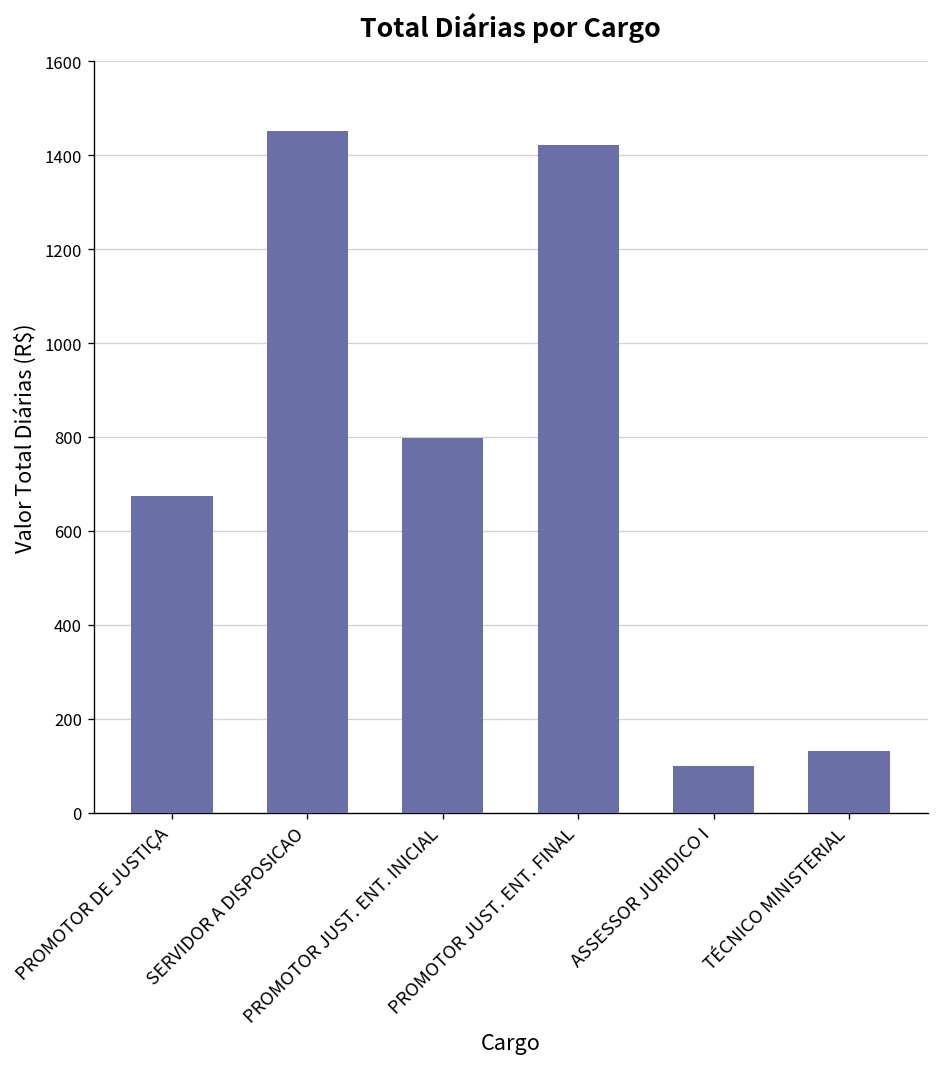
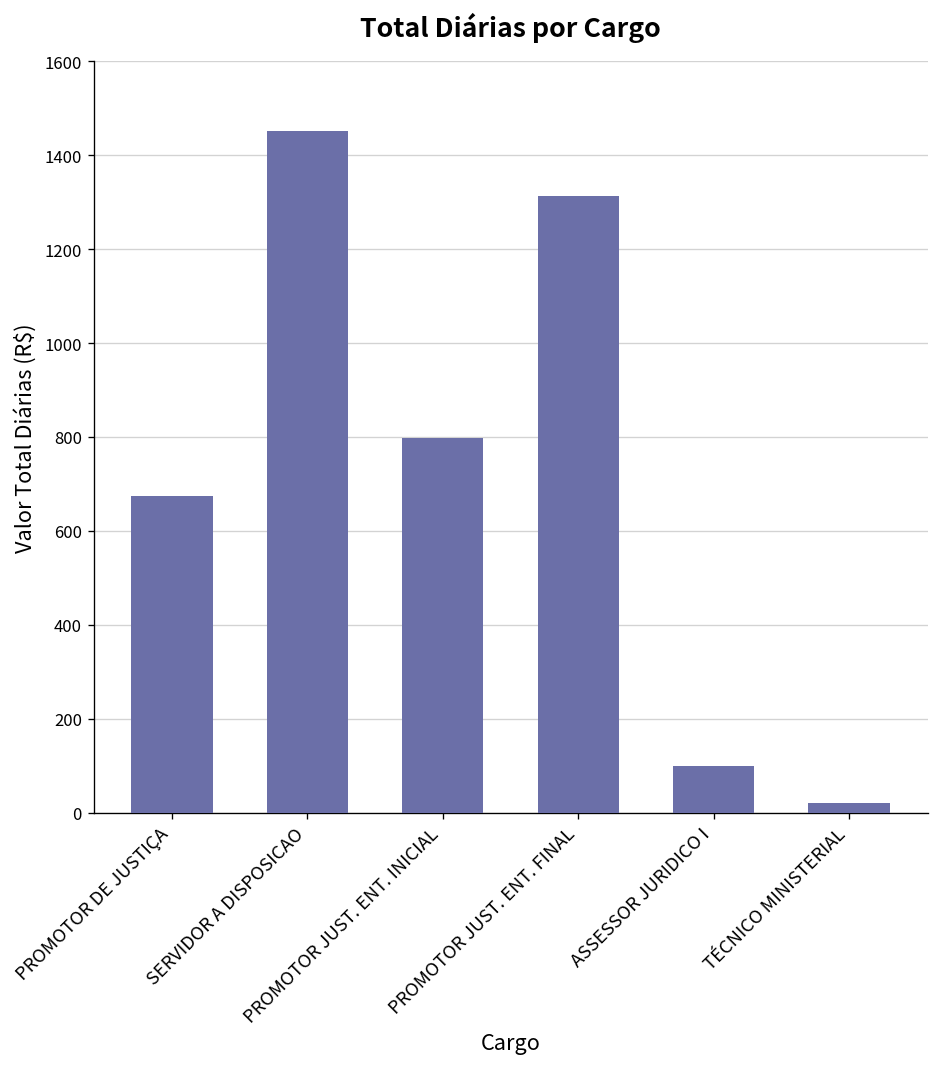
PROMOTOR JUST. ENT. FINAL: 1420 -> 1310
TÉCNICO MINISTERIAL: 130 -> 20
